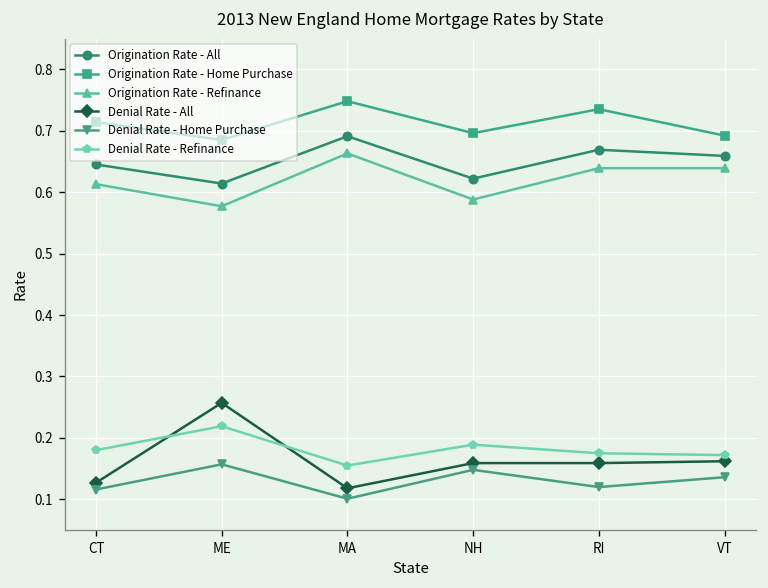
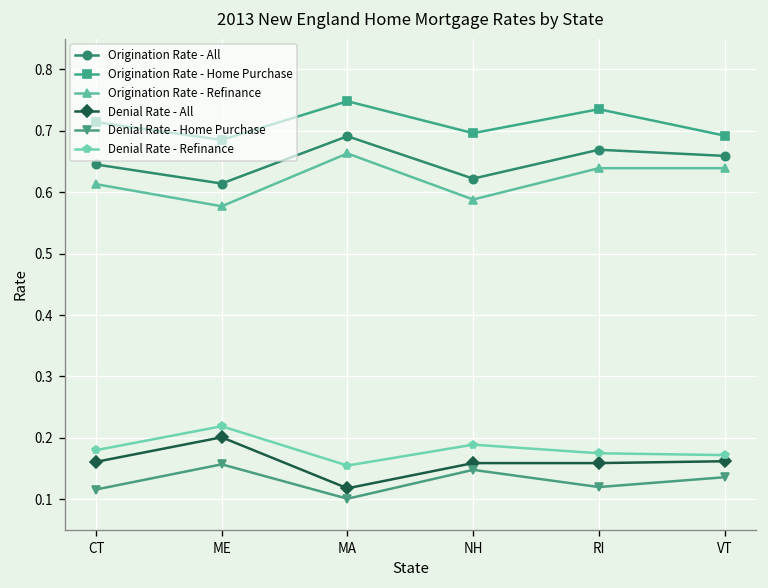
Denial Rate - All, CT: 0.13 -> 0.16
Denial Rate - All, ME: 0.26 -> 0.20
